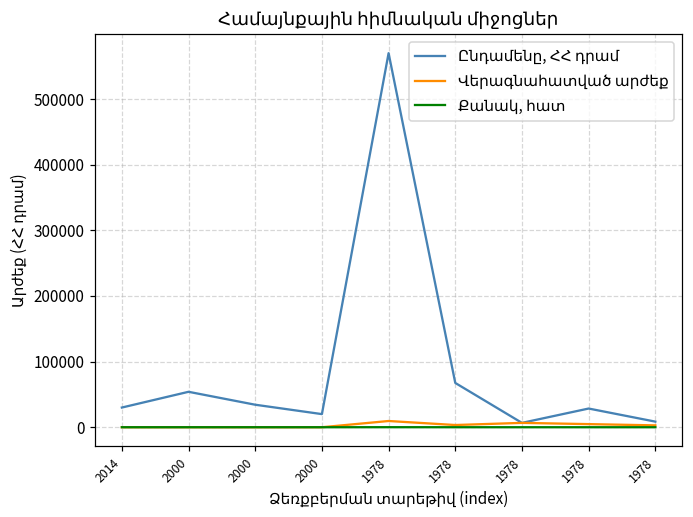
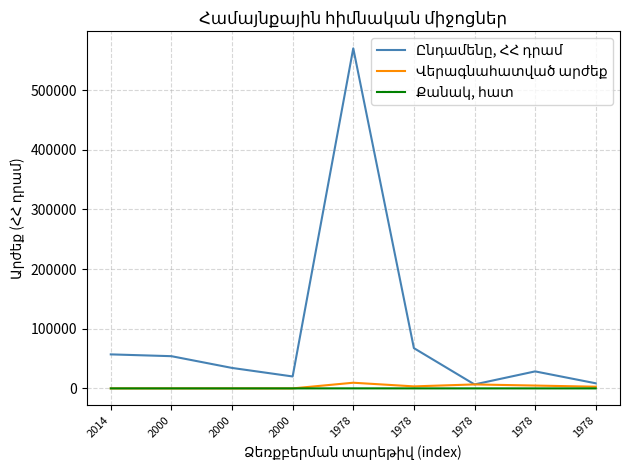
Ընդամենը, ՀՀ դրամ, 2014: 30000 -> 60000
